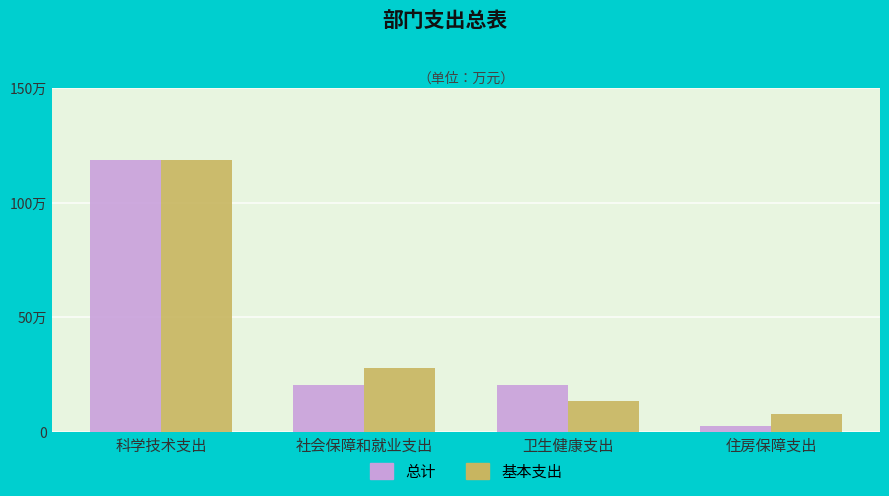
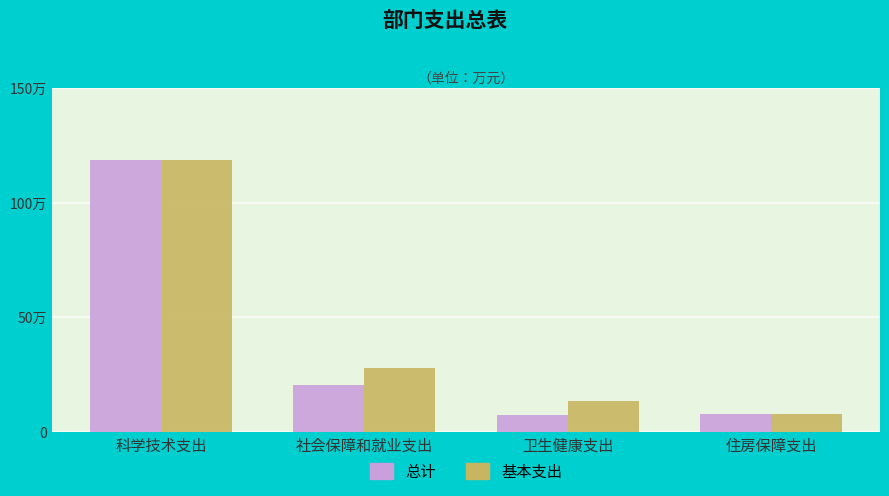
总计, 卫生健康支出: 20万 -> 7万
总计, 住房保障支出: 3万 -> 8万
